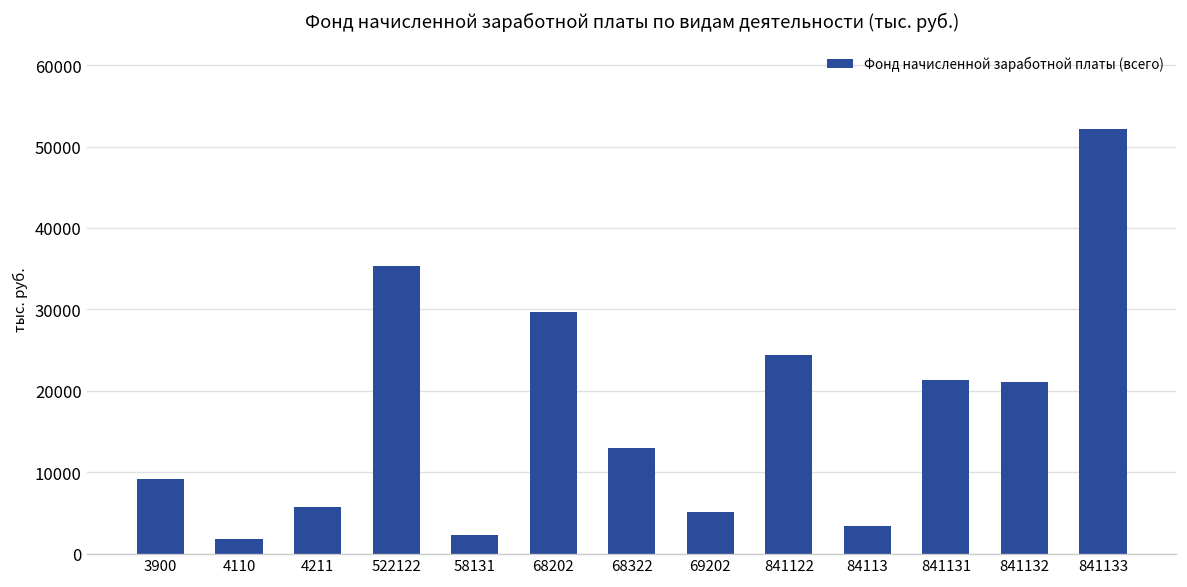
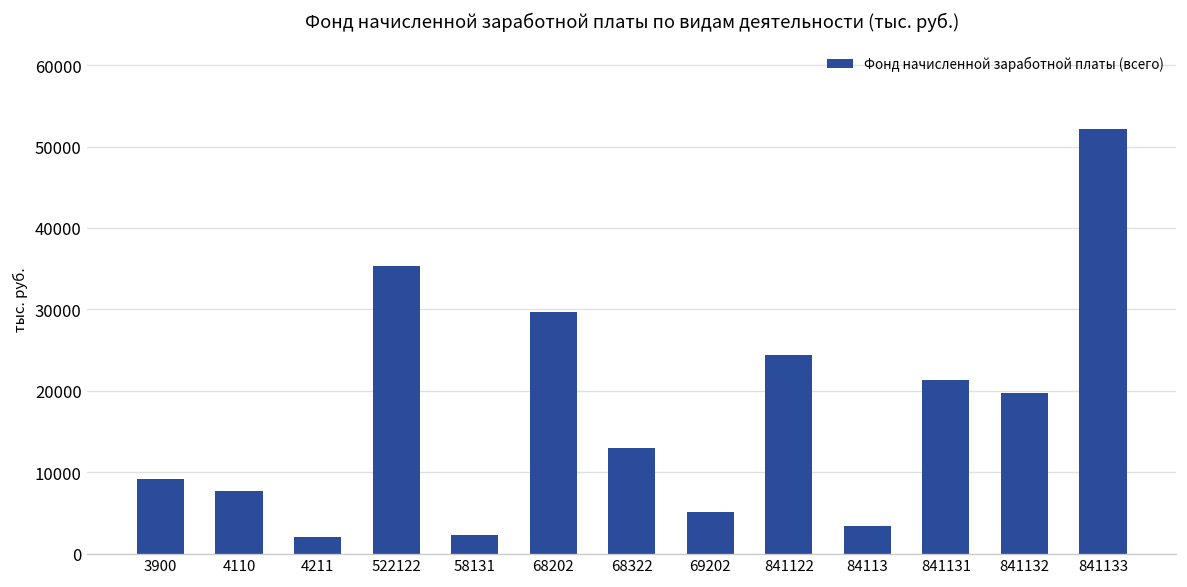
4110: 2000 -> 8000
4211: 6000 -> 2000
841132: 21000 -> 20000
